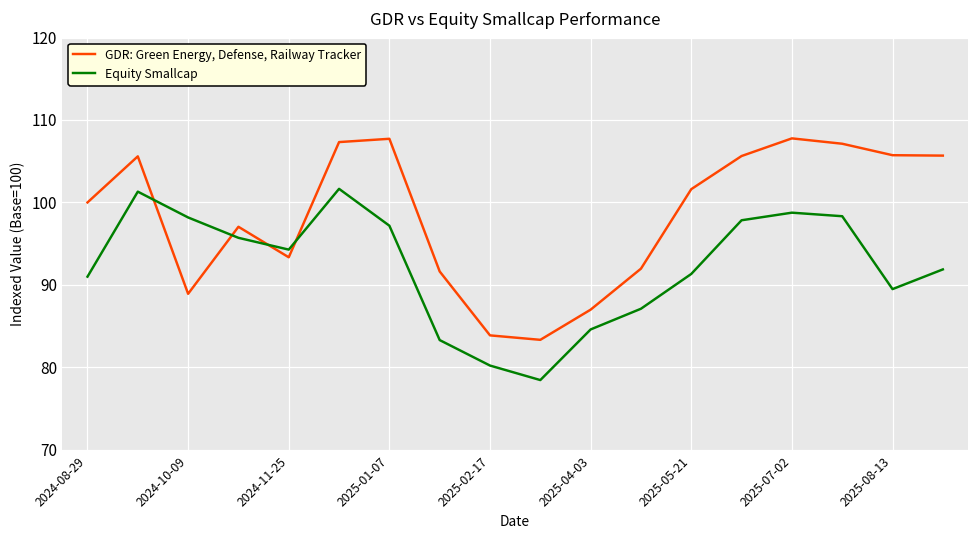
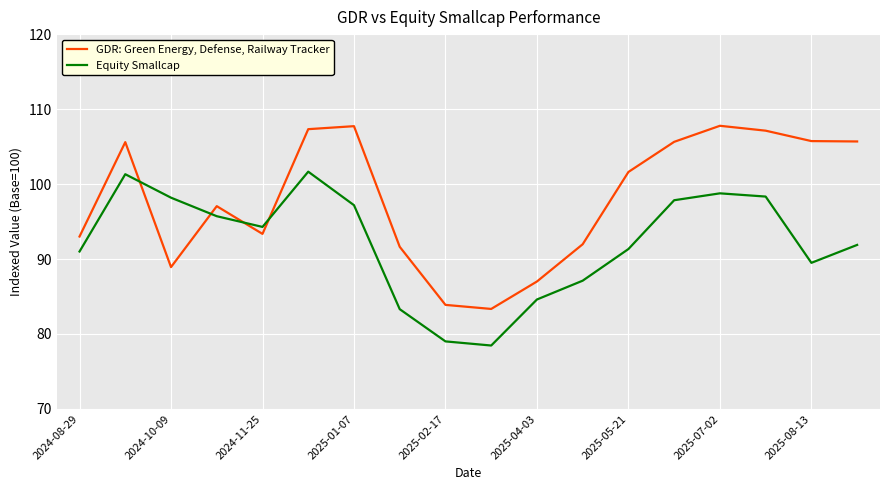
GDR: Green Energy, Defense, Railway Tracker, 2024-08-29: 100 -> 93
Equity Smallcap, 2025-02-17: 80 -> 79
